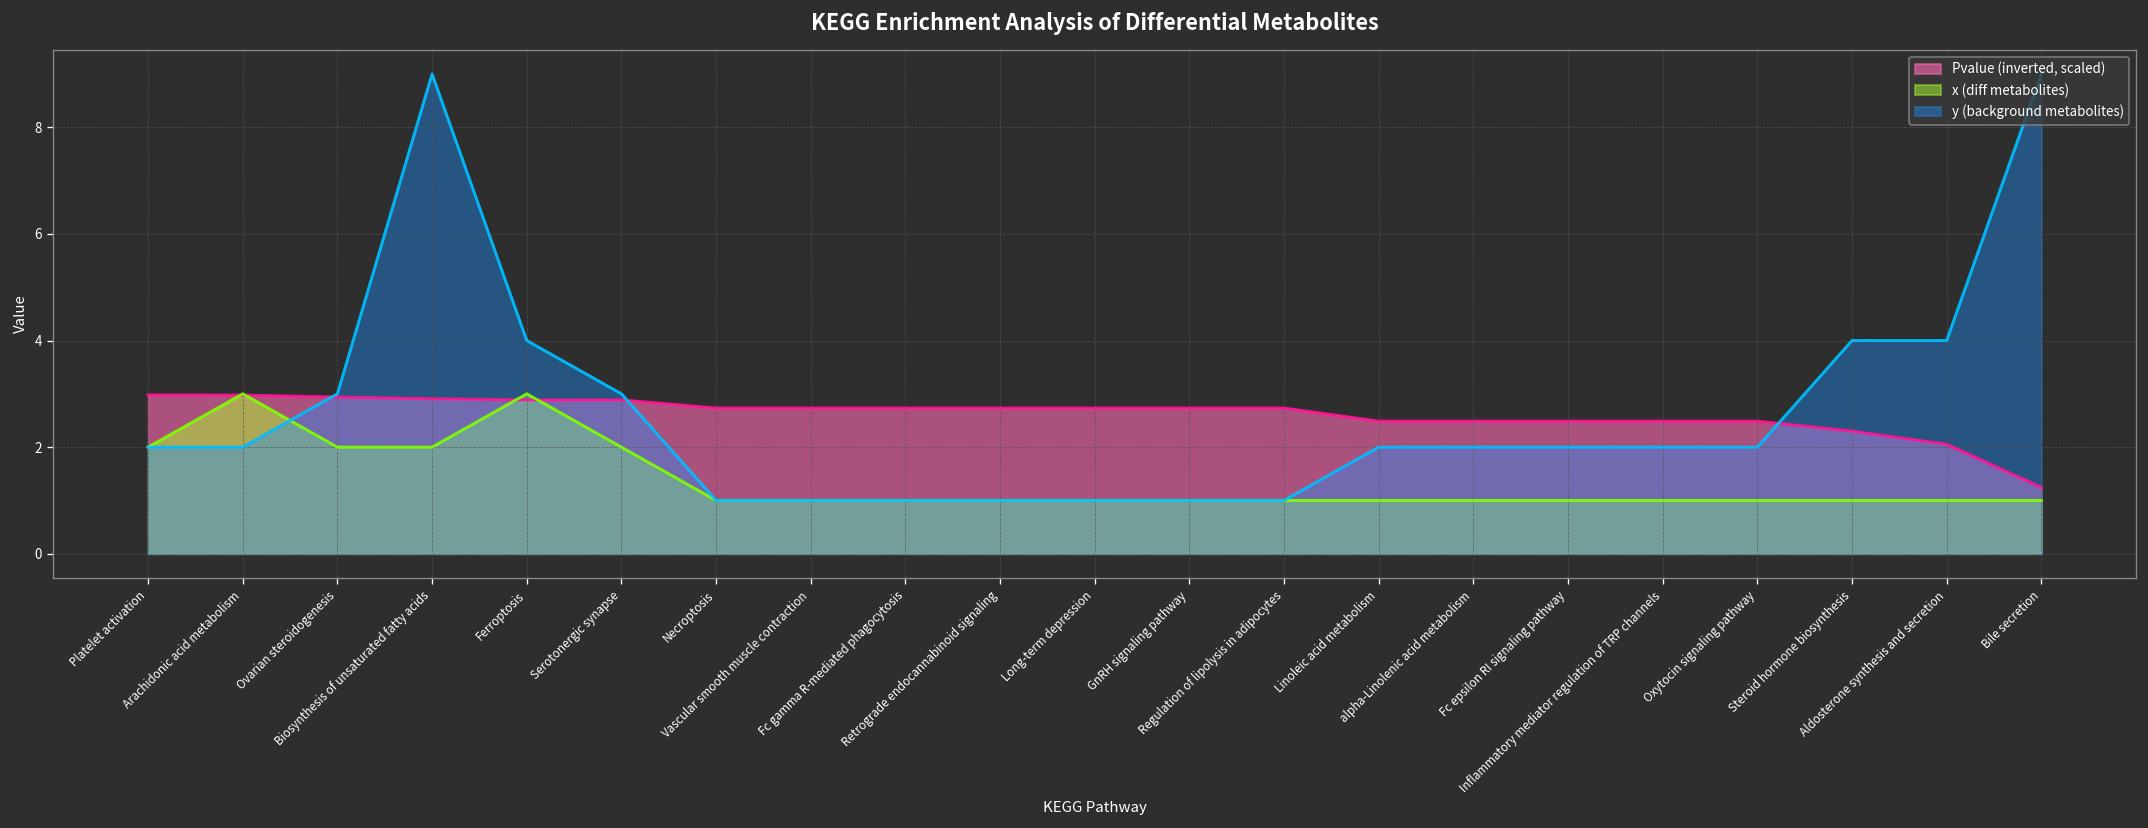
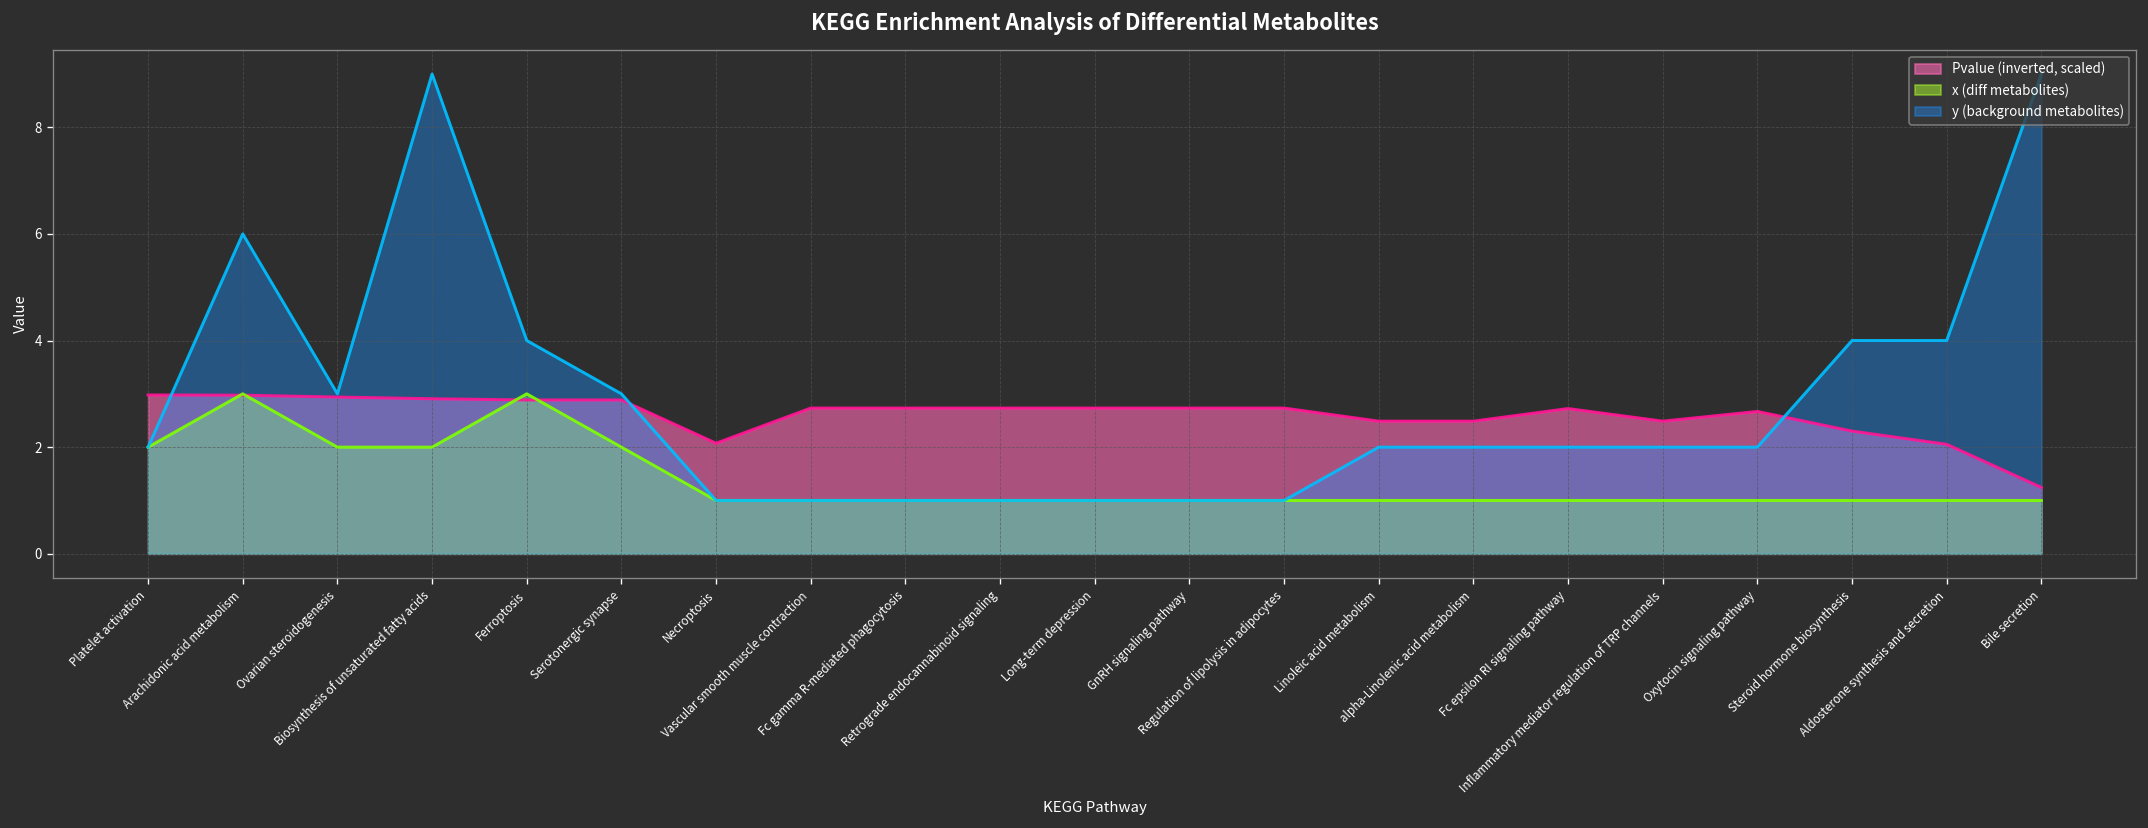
y (background metabolites), Arachidonic acid metabolism: 2 -> 6
Pvalue (inverted, scaled), Necroptosis: 2.7 -> 2.1
Pvalue (inverted, scaled), Fc epsilon RI signaling pathway: 2.5 -> 2.7
Pvalue (inverted, scaled), Oxytocin signaling pathway: 2.5 -> 2.7
